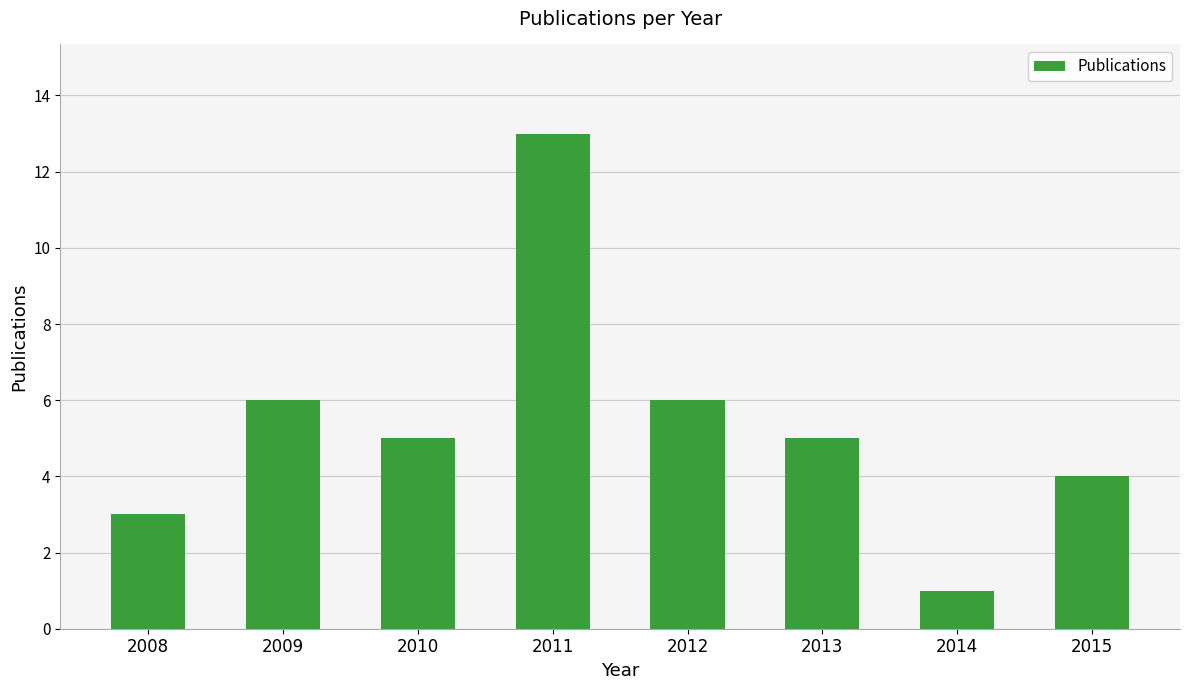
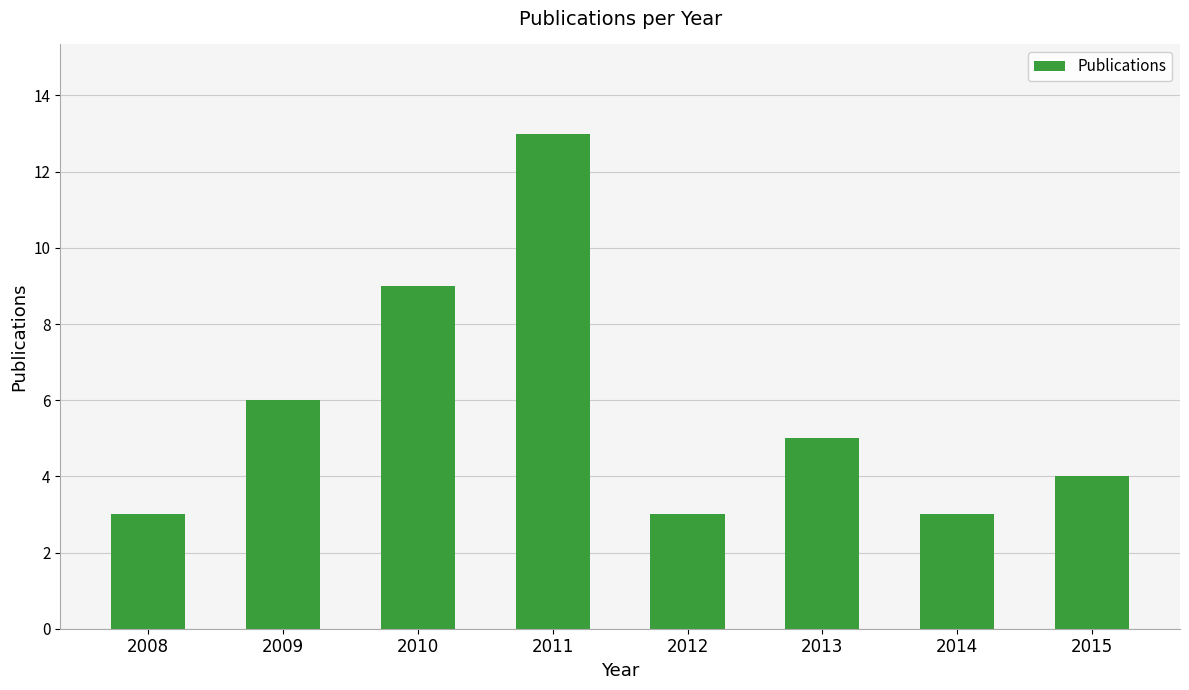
2010: 5 -> 9
2012: 6 -> 3
2014: 1 -> 3
